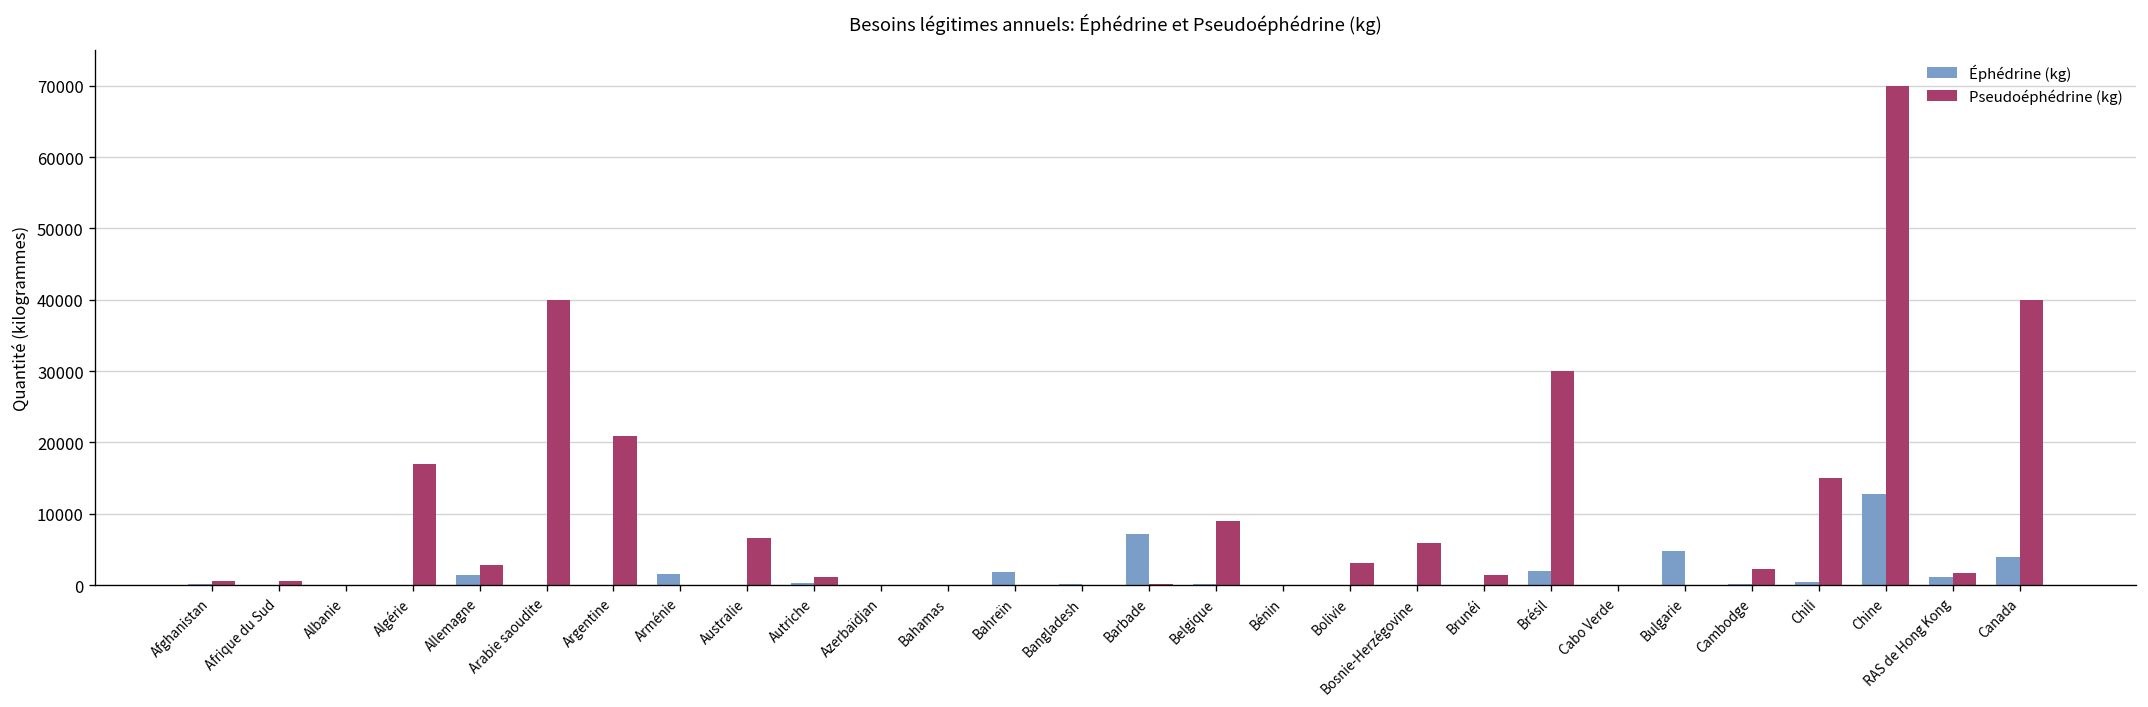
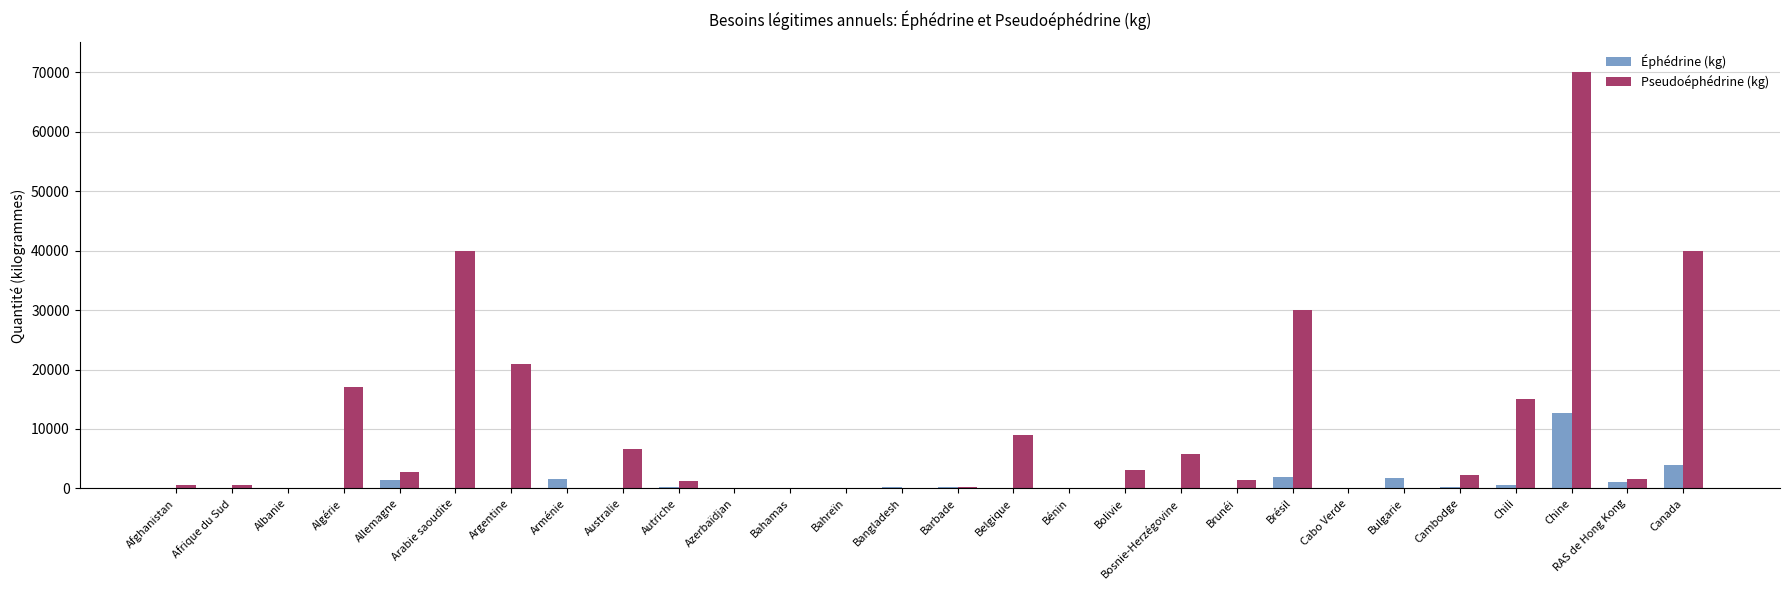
Éphédrine (kg), Bahreïn: 2000 -> 0
Éphédrine (kg), Barbade: 7000 -> 0
Éphédrine (kg), Bulgarie: 5000 -> 2000
